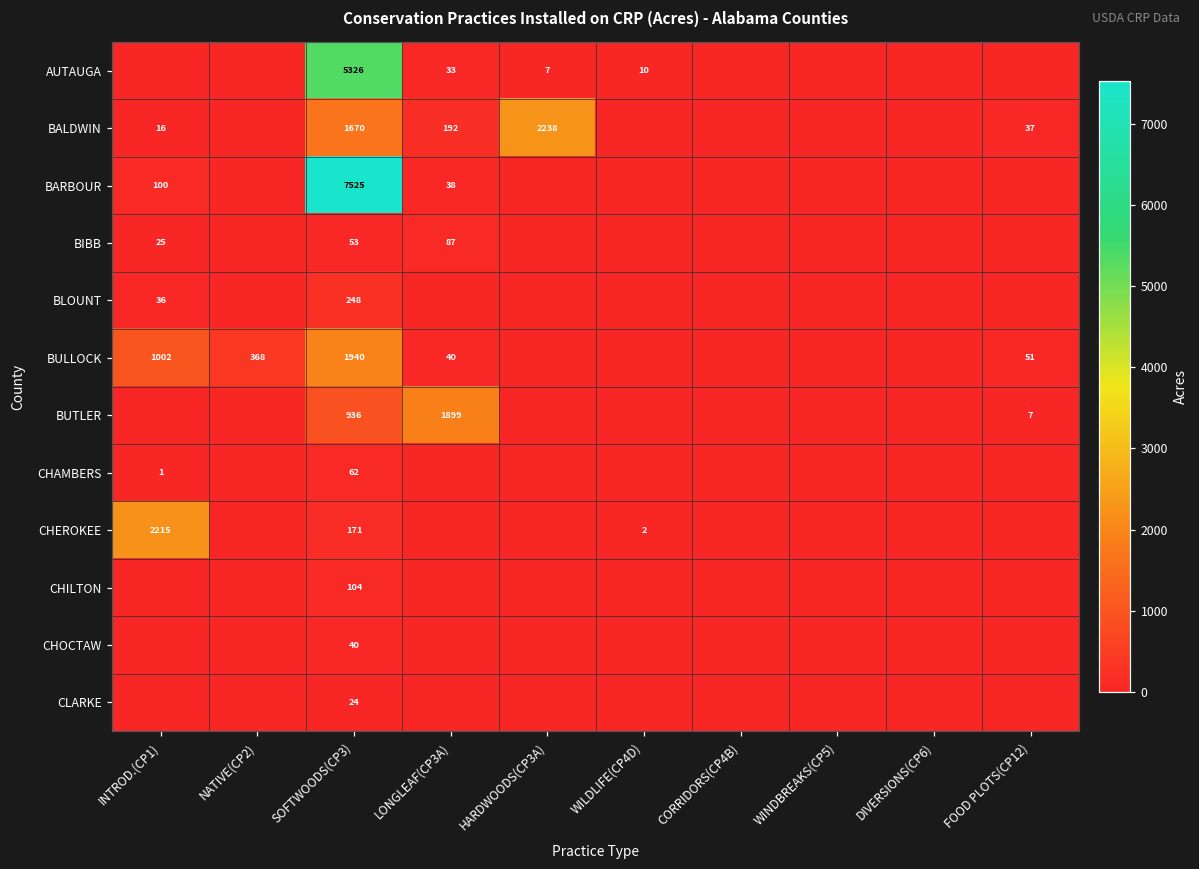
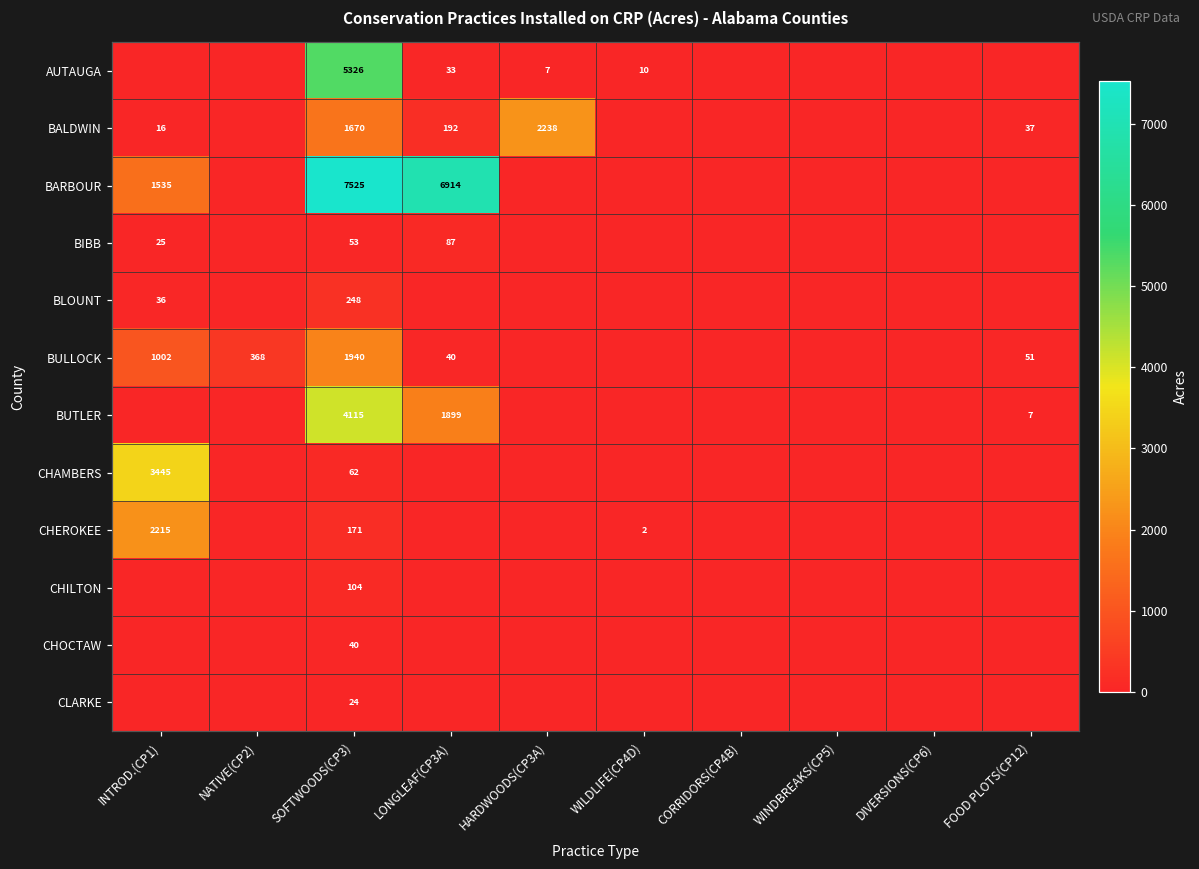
BARBOUR, INTROD.(CP1): 100 -> 1535
BARBOUR, LONGLEAF(CP3A): 38 -> 6914
BUTLER, SOFTWOODS(CP3): 936 -> 4115
CHAMBERS, INTROD.(CP1): 1 -> 3445
